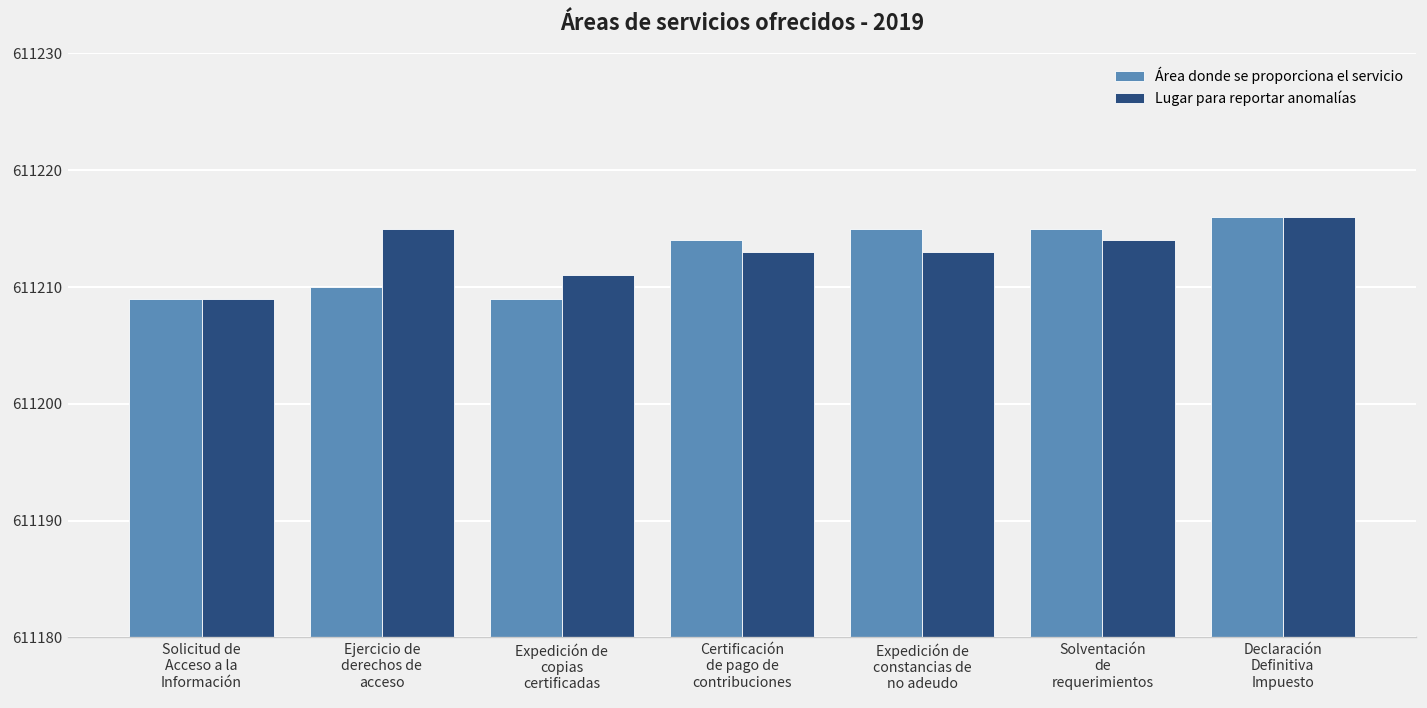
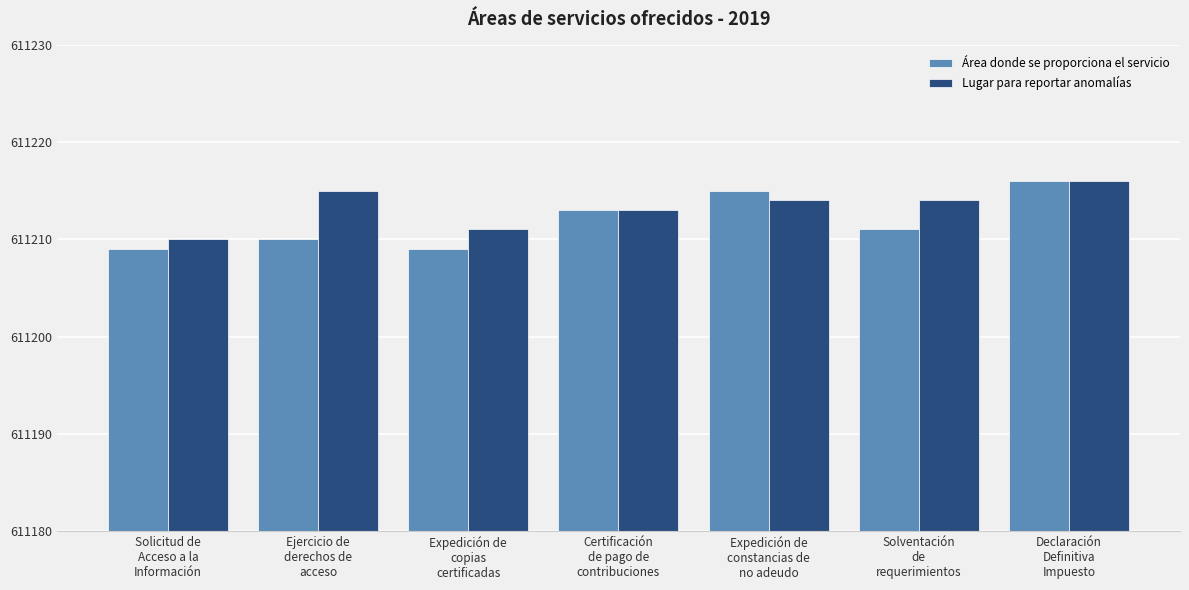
Lugar para reportar anomalías, Solicitud de Acceso a la Información: 611209 -> 611210
Área donde se proporciona el servicio, Certificación de pago de contribuciones: 611214 -> 611213
Lugar para reportar anomalías, Expedición de constancias de no adeudo: 611213 -> 611214
Área donde se proporciona el servicio, Solventación de requerimientos: 611215 -> 611211
